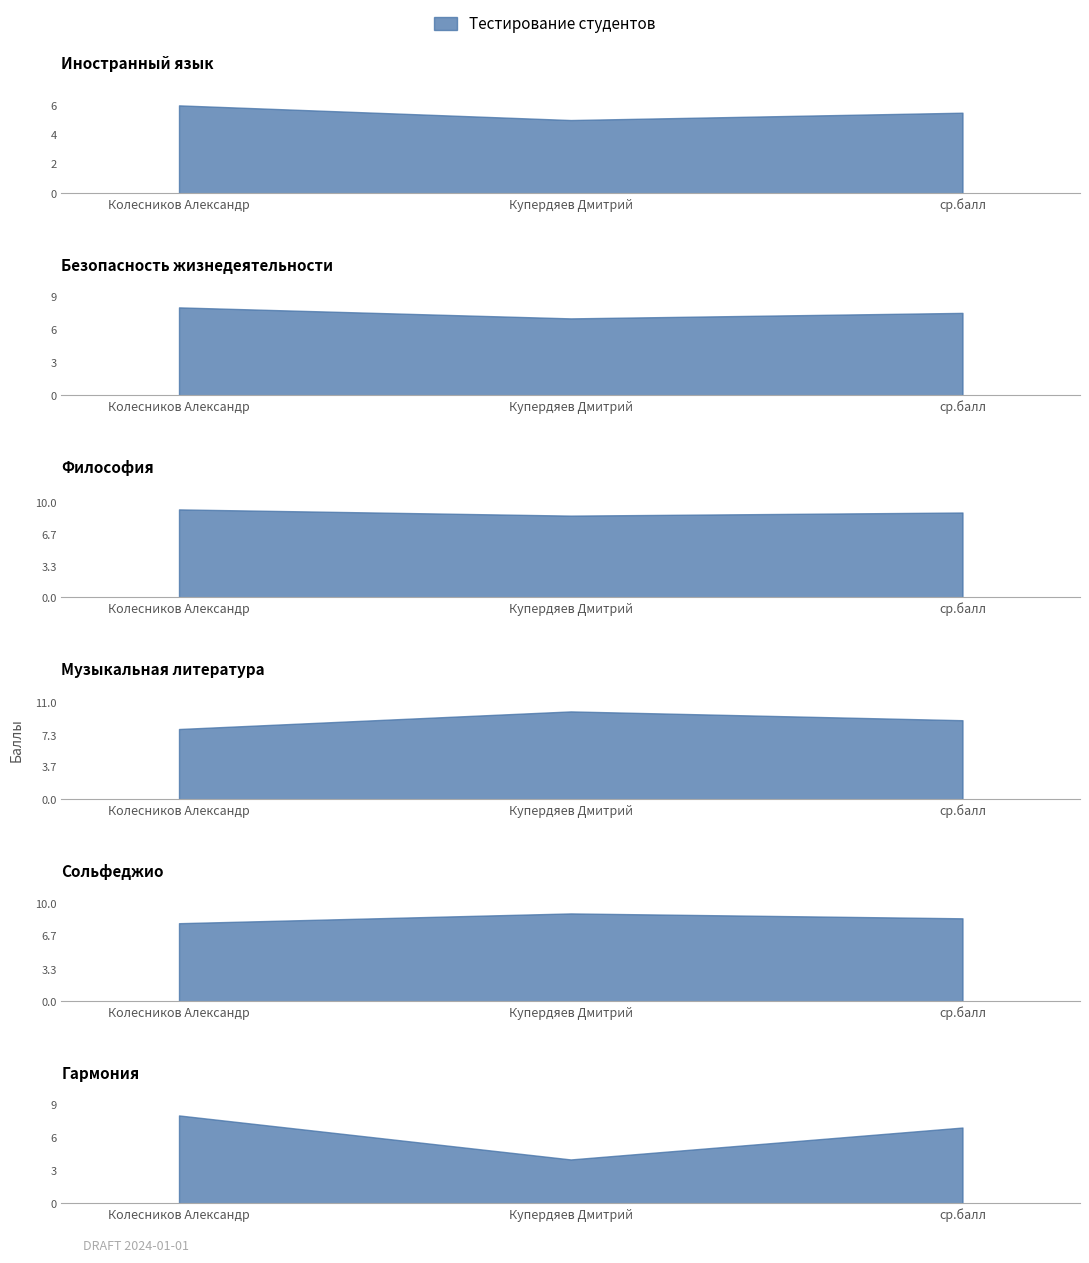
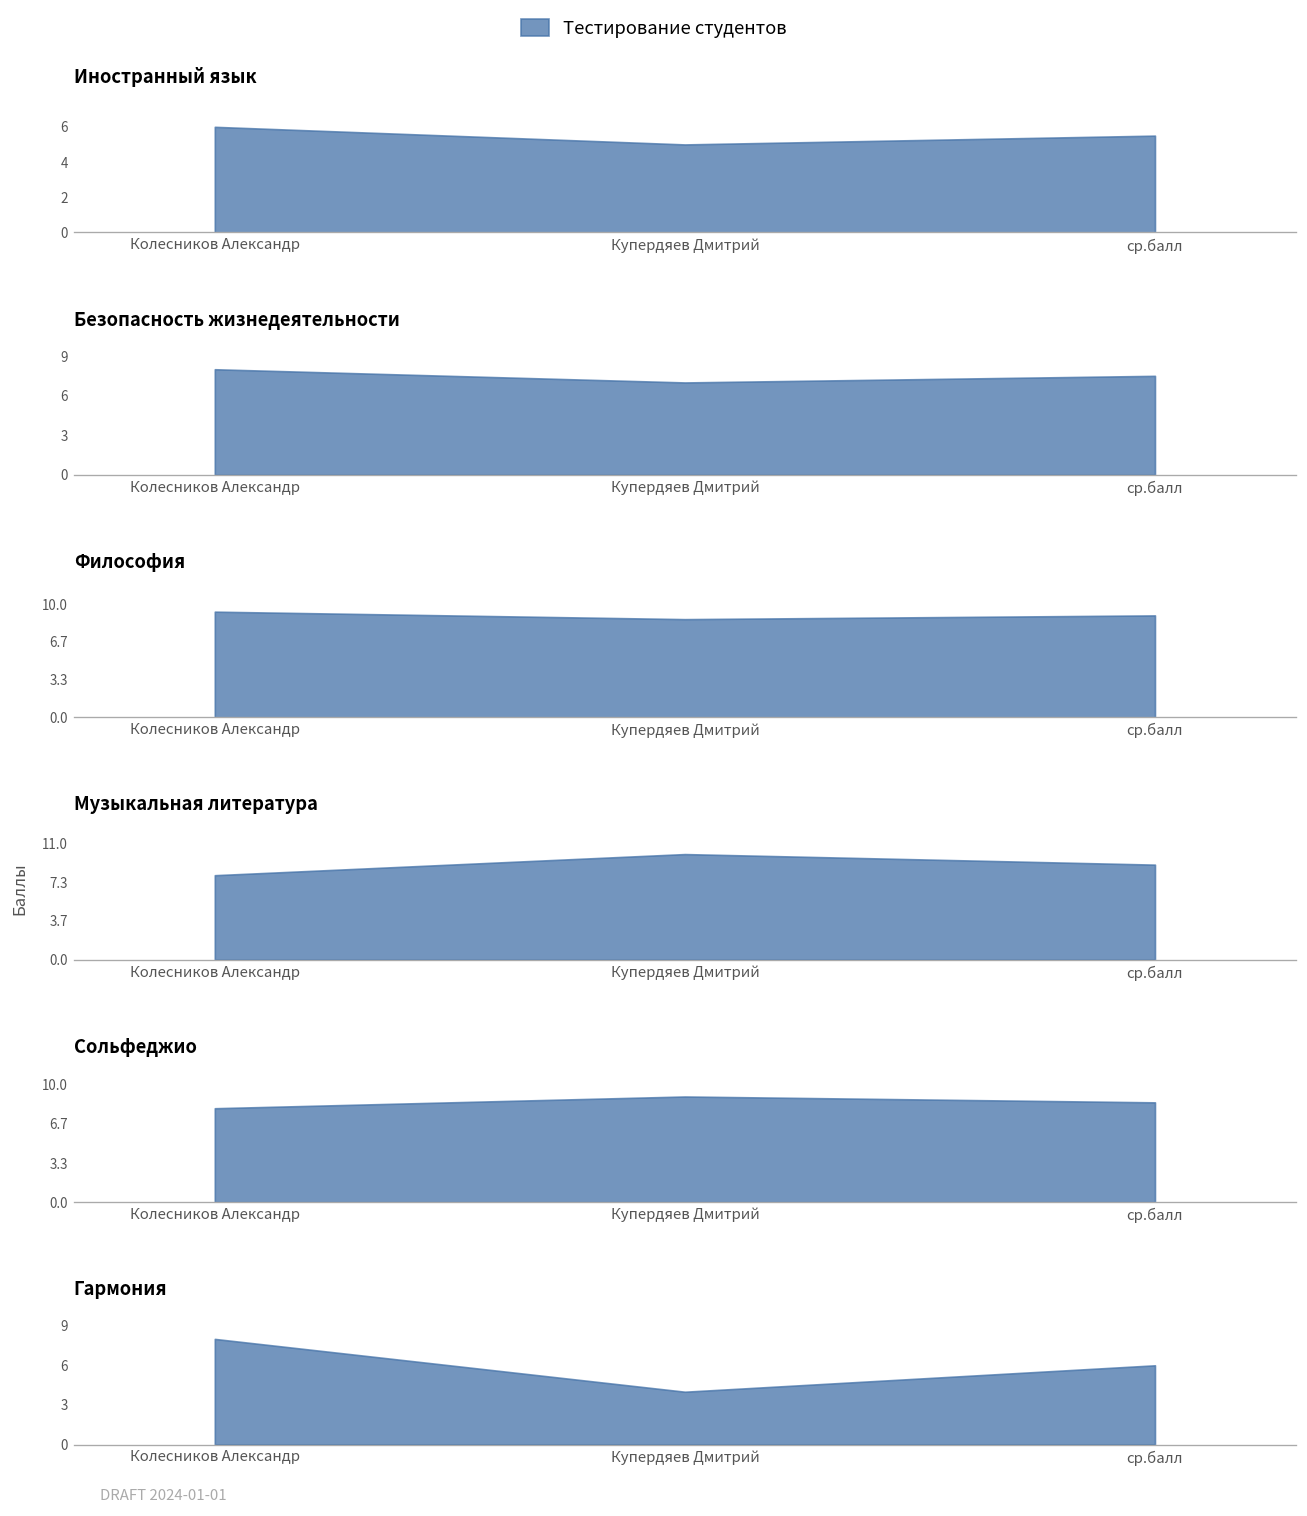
Гармония, ср.балл: 6.9 -> 6.0
